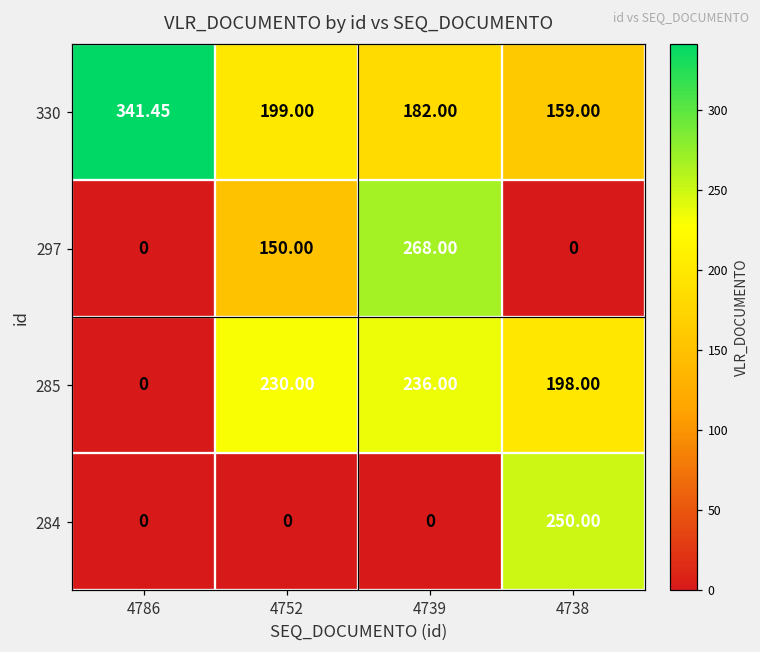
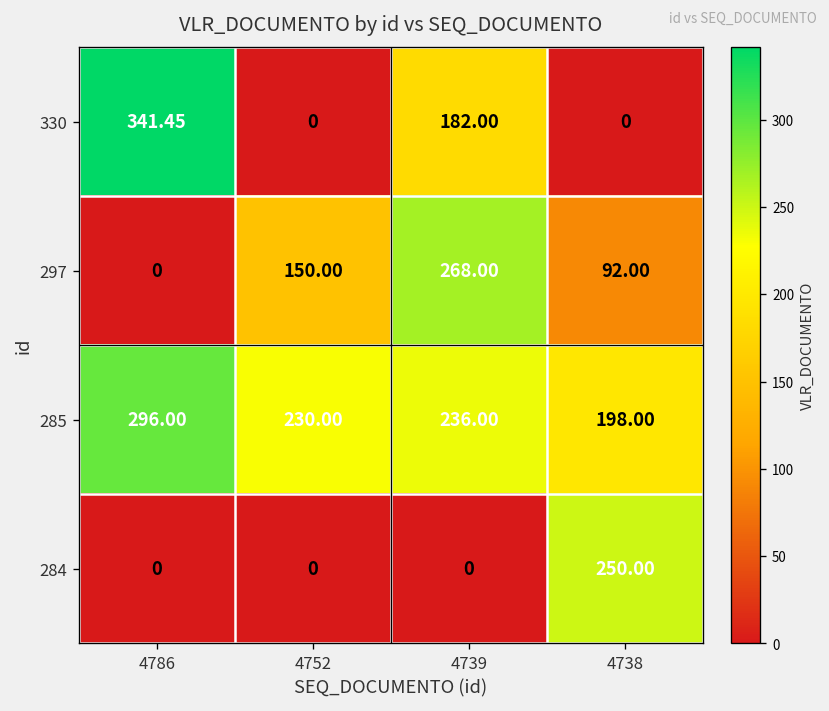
330, 4752: 199.00 -> 0
330, 4738: 159.00 -> 0
297, 4738: 0 -> 92.00
285, 4786: 0 -> 296.00
